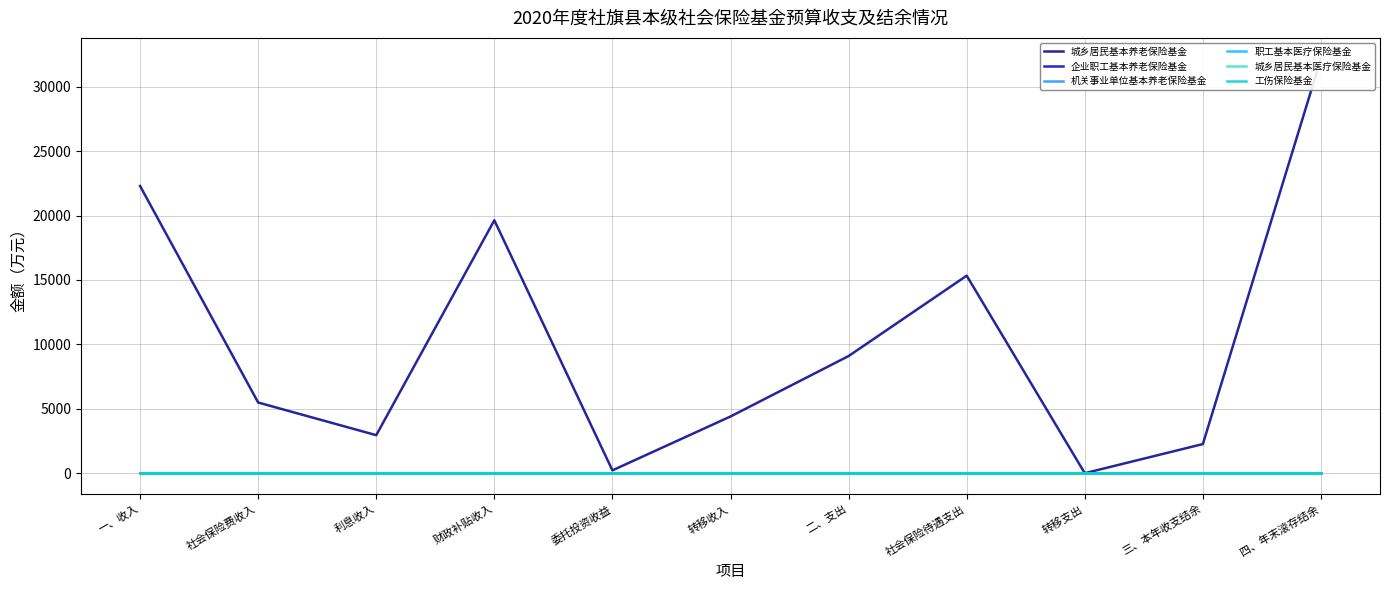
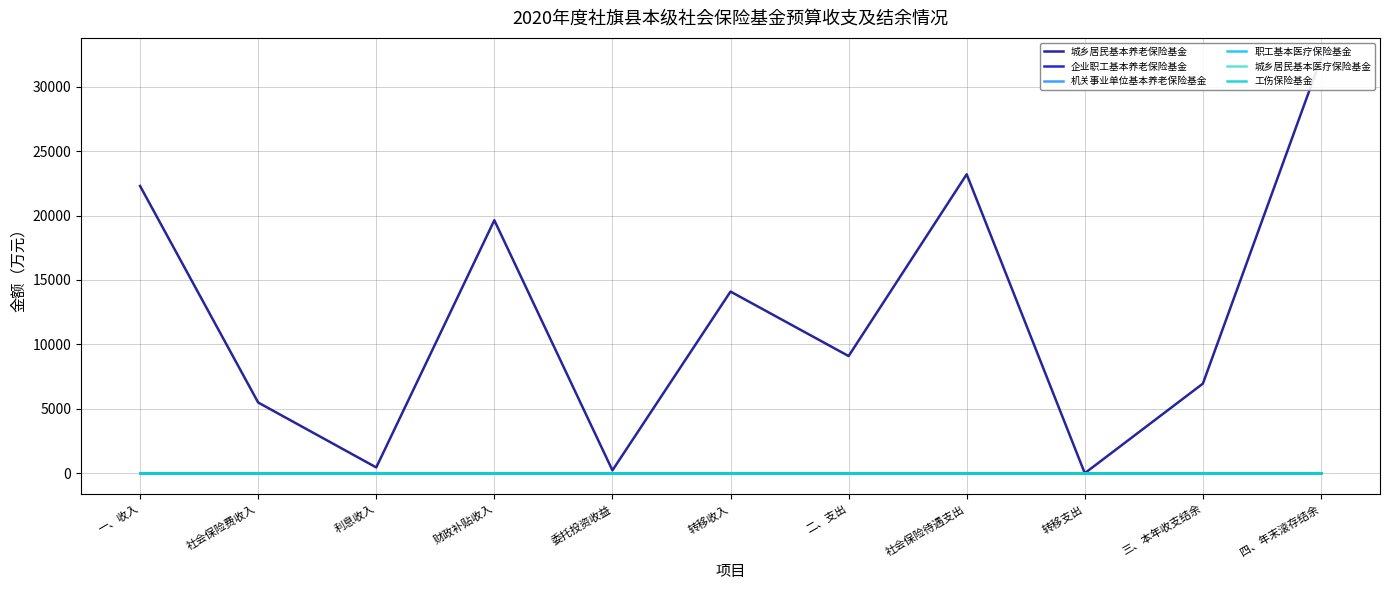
城乡居民基本养老保险基金, 利息收入: 3000 -> 500
城乡居民基本养老保险基金, 转移收入: 4400 -> 14100
城乡居民基本养老保险基金, 社会保险待遇支出: 15300 -> 23200
城乡居民基本养老保险基金, 三、本年收支结余: 2300 -> 7000
